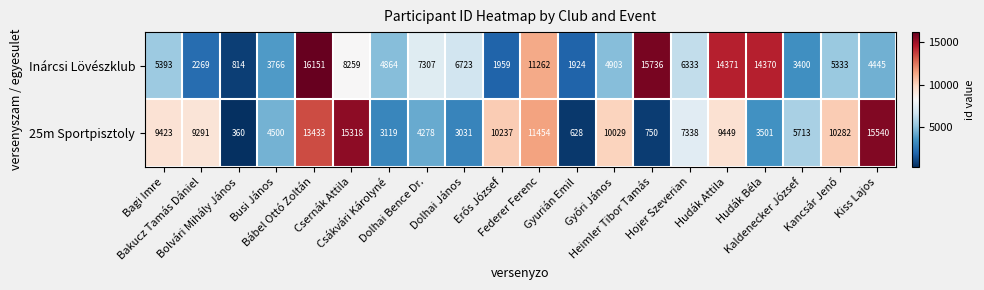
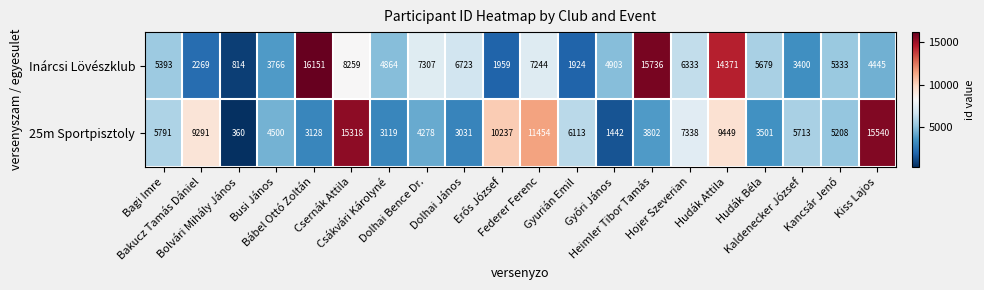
Inárcsi Lövészklub, Federer Ferenc: 11262 -> 7244
Inárcsi Lövészklub, Hudák Béla: 14370 -> 5679
25m Sportpisztoly, Bagi Imre: 9423 -> 5791
25m Sportpisztoly, Bábel Ottó Zoltán: 13433 -> 3128
25m Sportpisztoly, Gyurián Emil: 628 -> 6113
25m Sportpisztoly, Győri János: 10029 -> 1442
25m Sportpisztoly, Heimler Tibor Tamás: 750 -> 3802
25m Sportpisztoly, Kancsár Jenő: 10282 -> 5208
